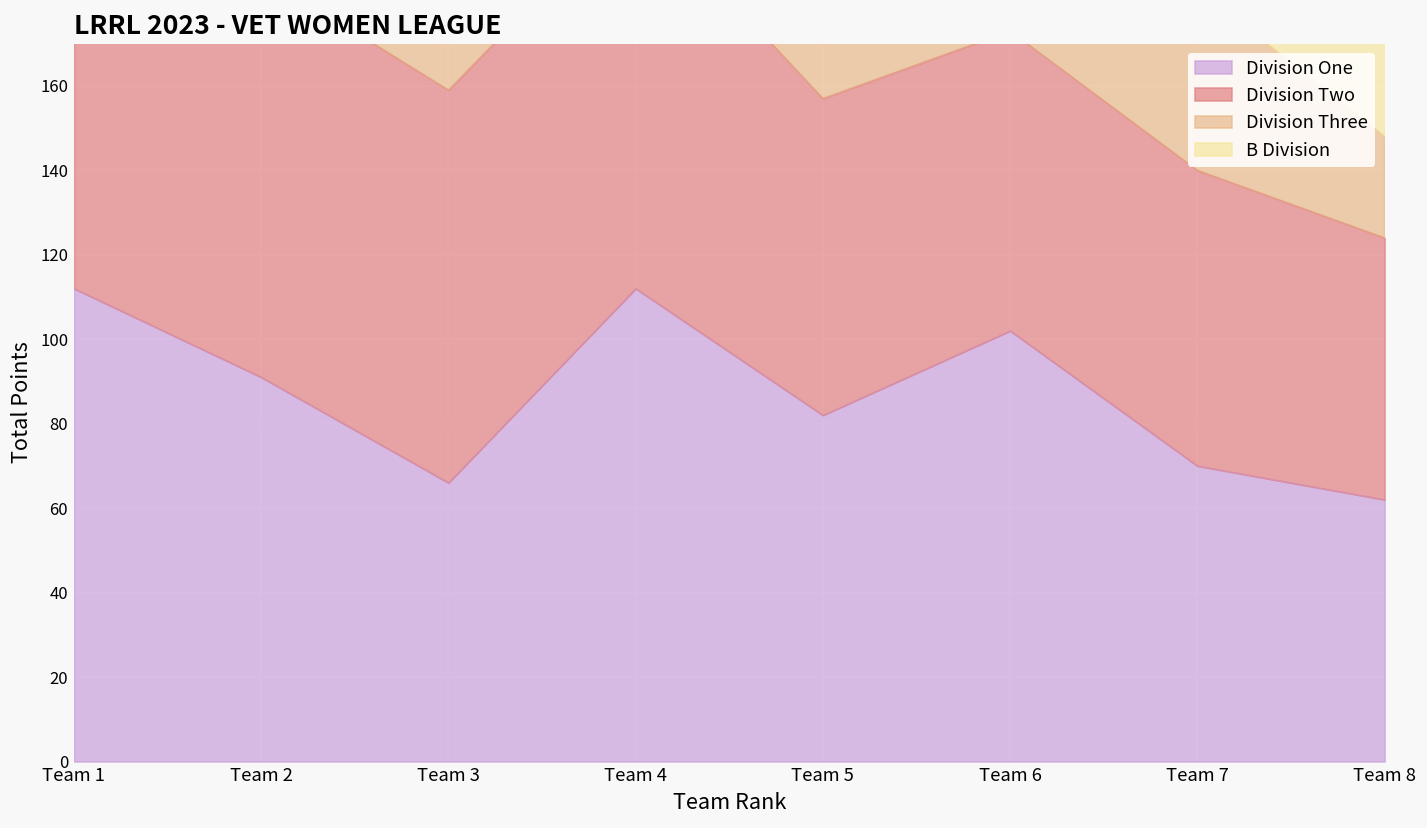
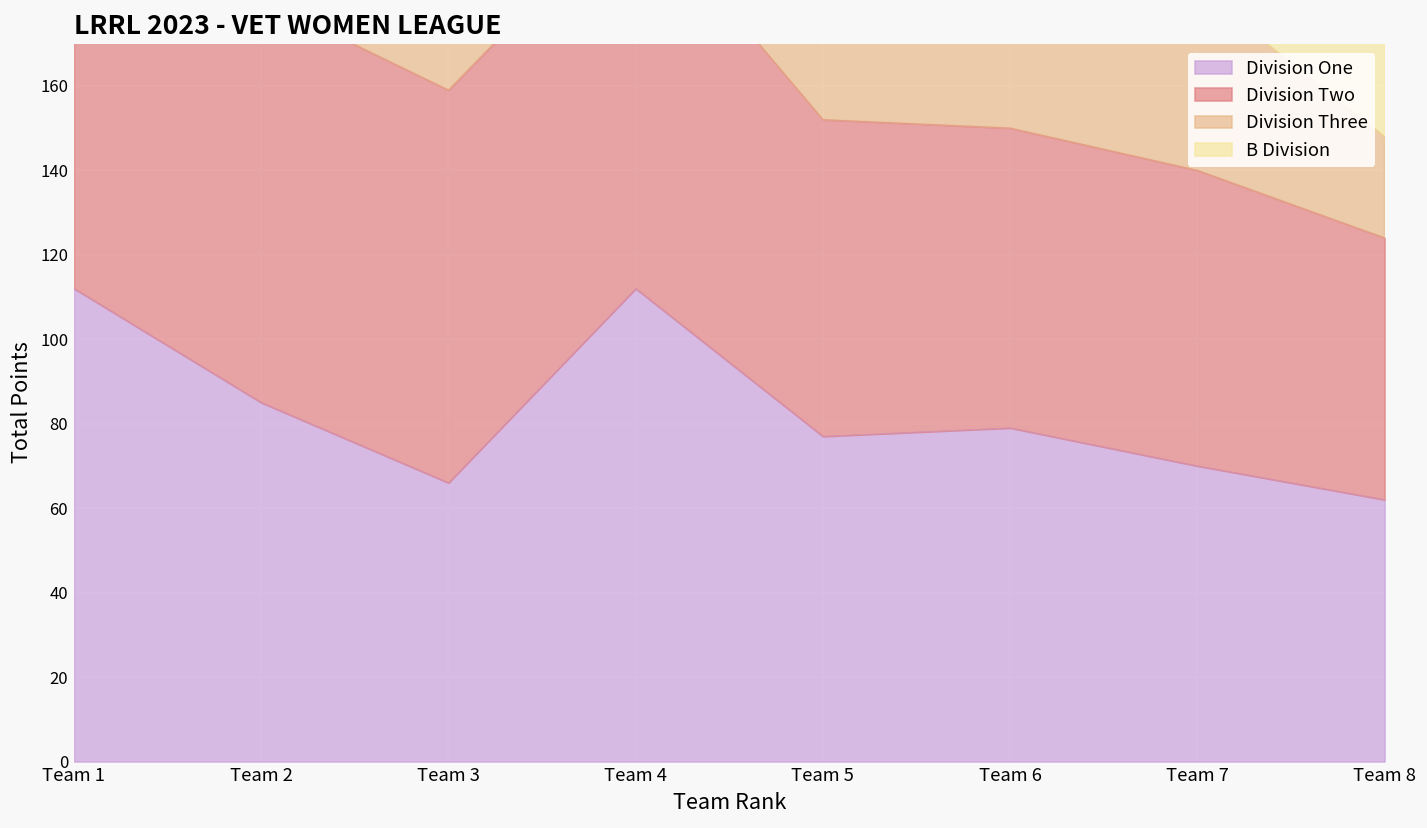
Division One, Team 2: 91 -> 85
Division One, Team 5: 82 -> 77
Division One, Team 6: 102 -> 79
